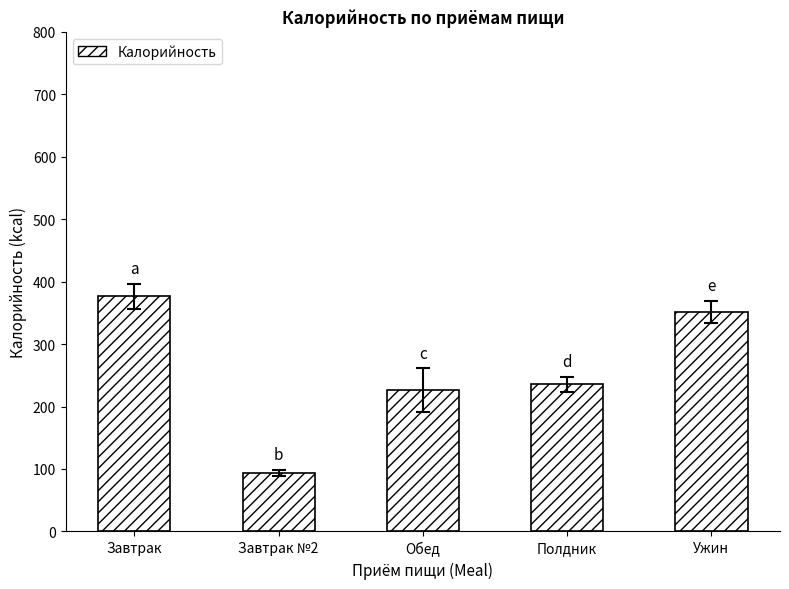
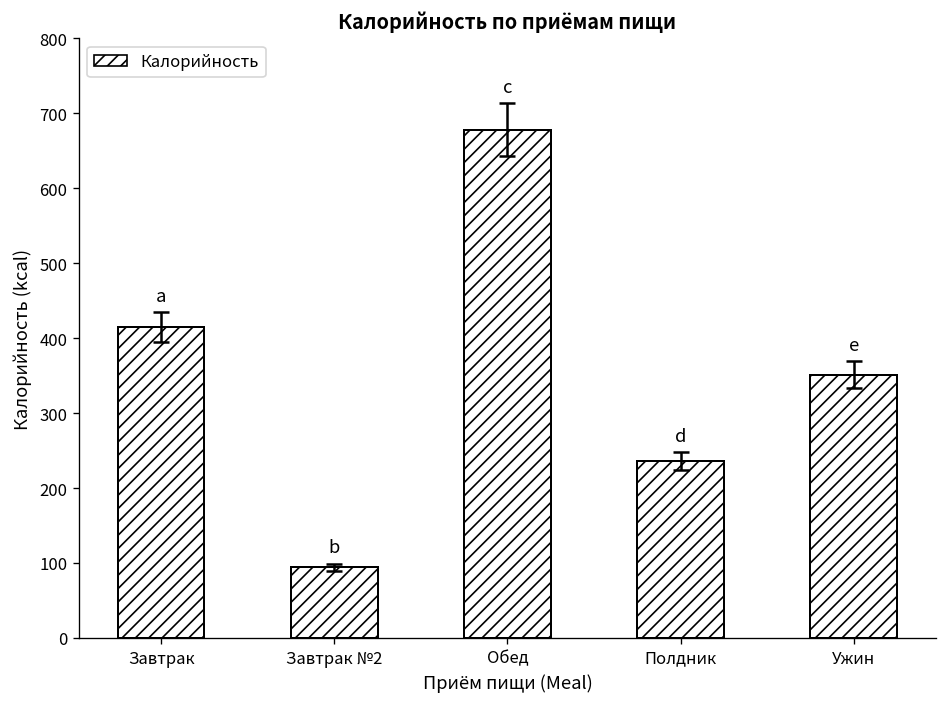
Калорийность, Завтрак: 380 -> 410
Калорийность, Обед: 230 -> 680
